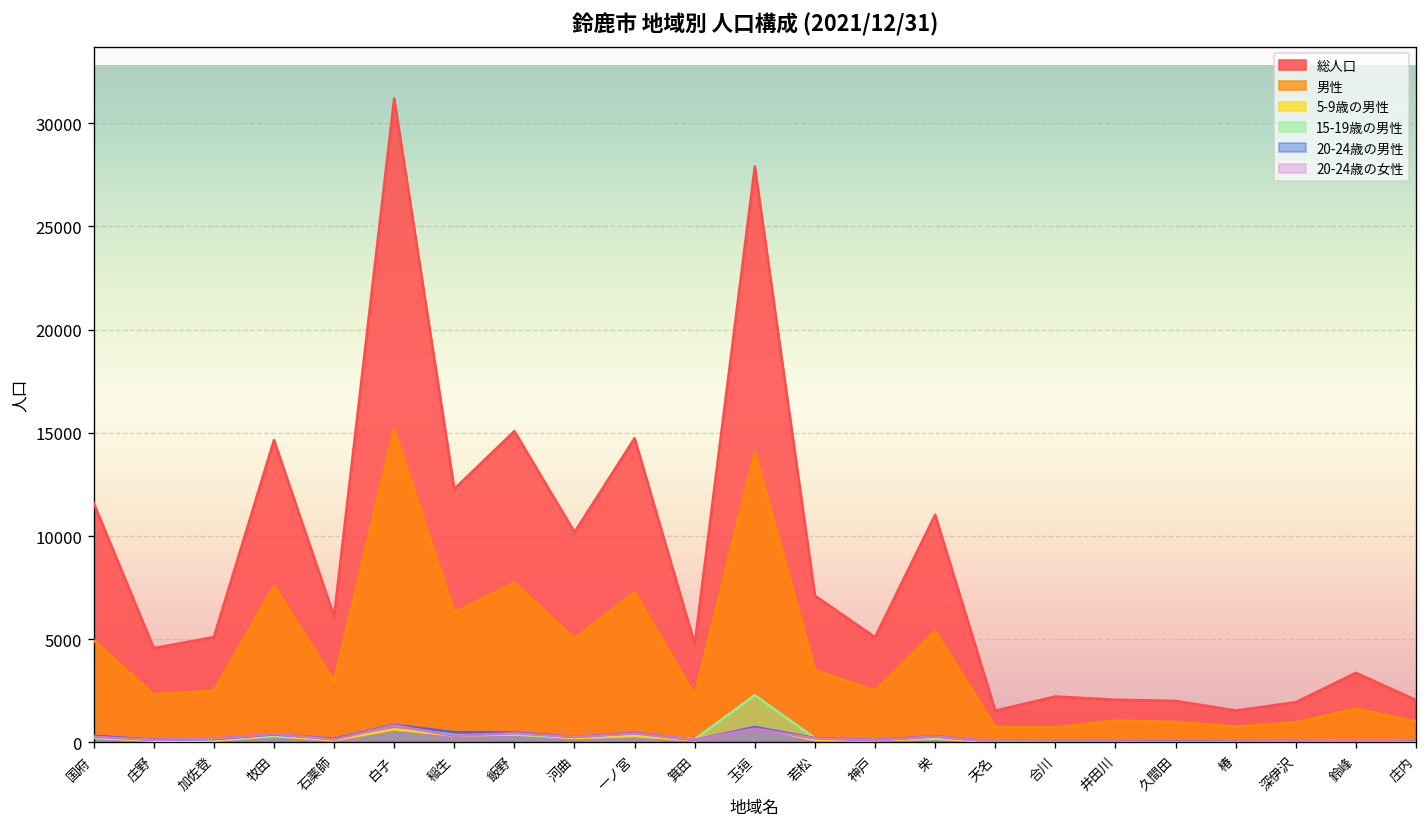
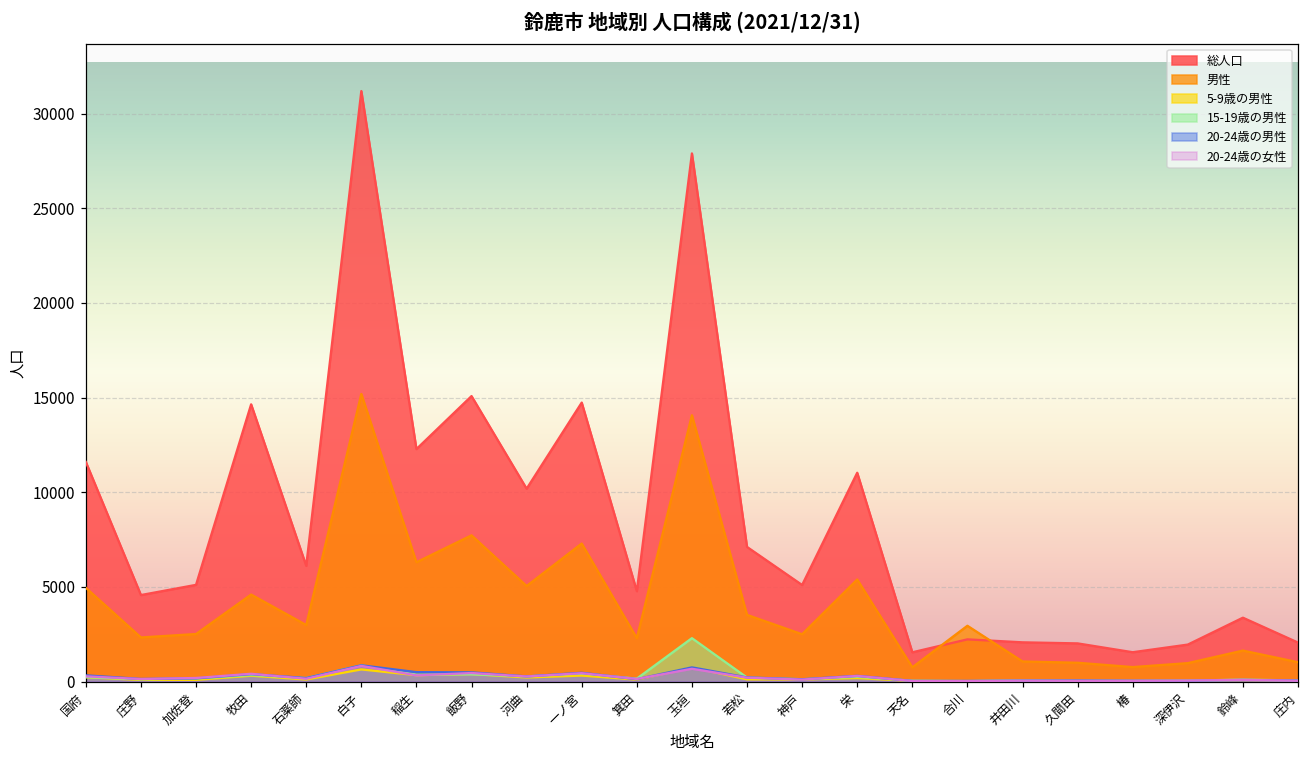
男性, 牧田: 7600 -> 4600
男性, 合川: 700 -> 2900
